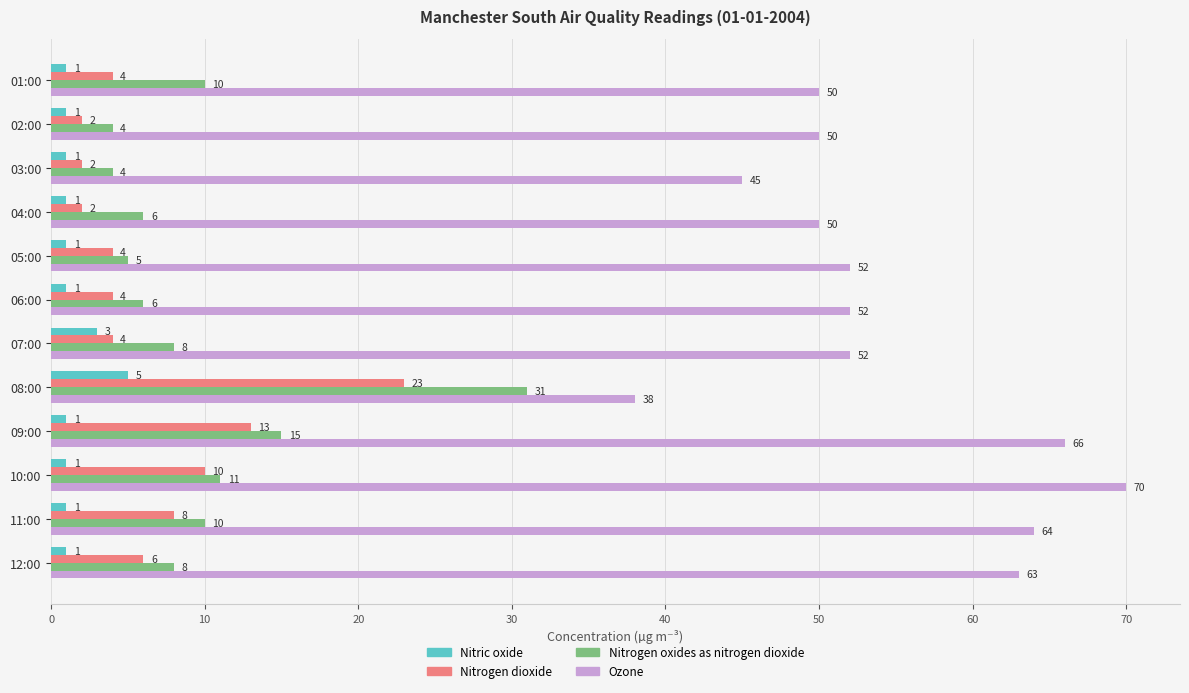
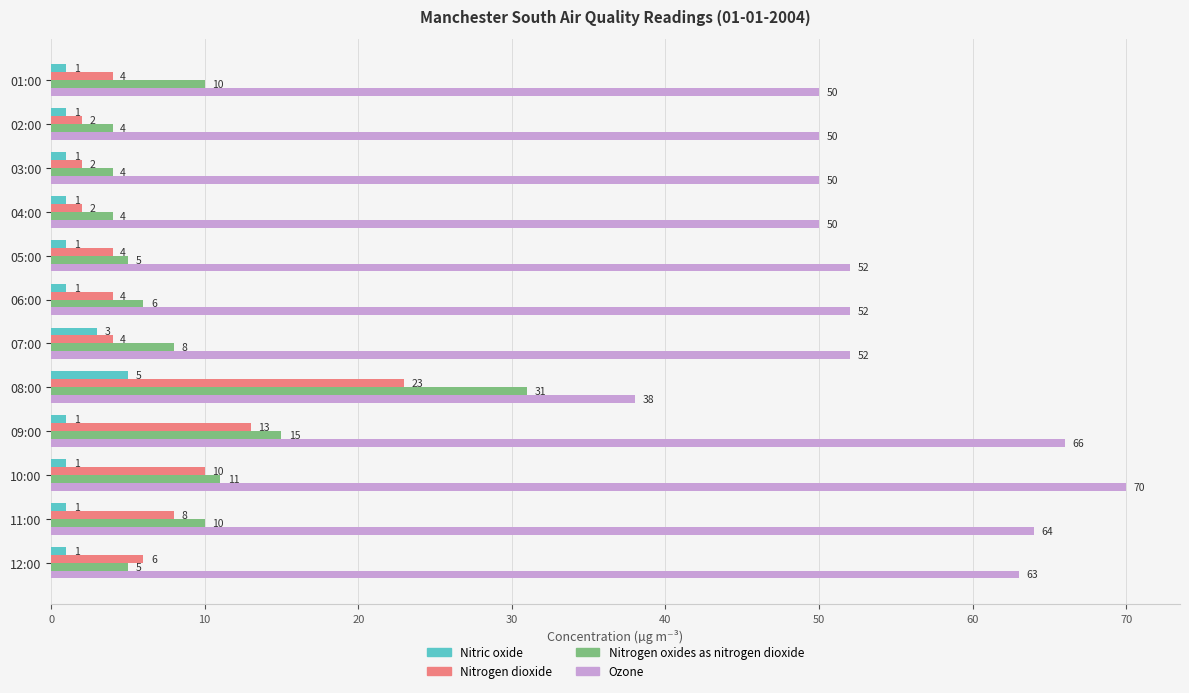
Ozone, 03:00: 45 -> 50
Nitrogen oxides as nitrogen dioxide, 04:00: 6 -> 4
Nitrogen oxides as nitrogen dioxide, 12:00: 8 -> 5
